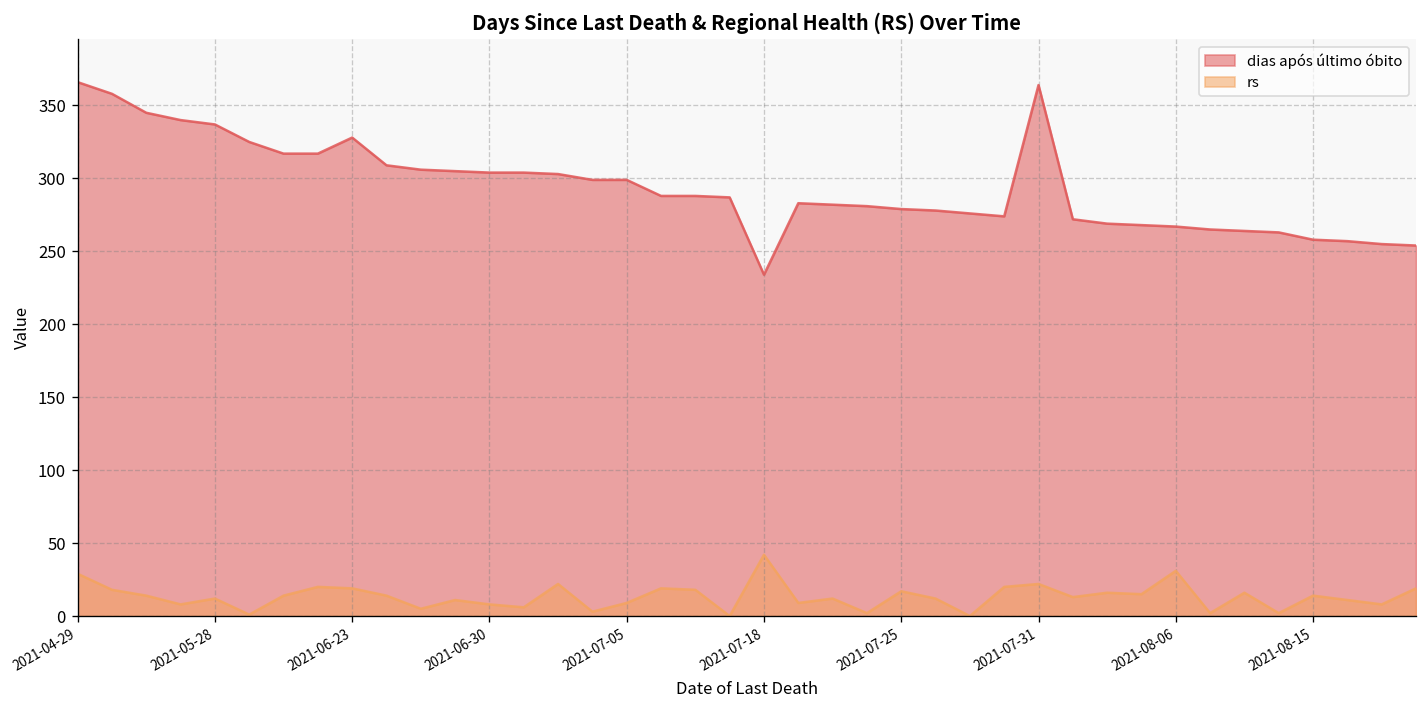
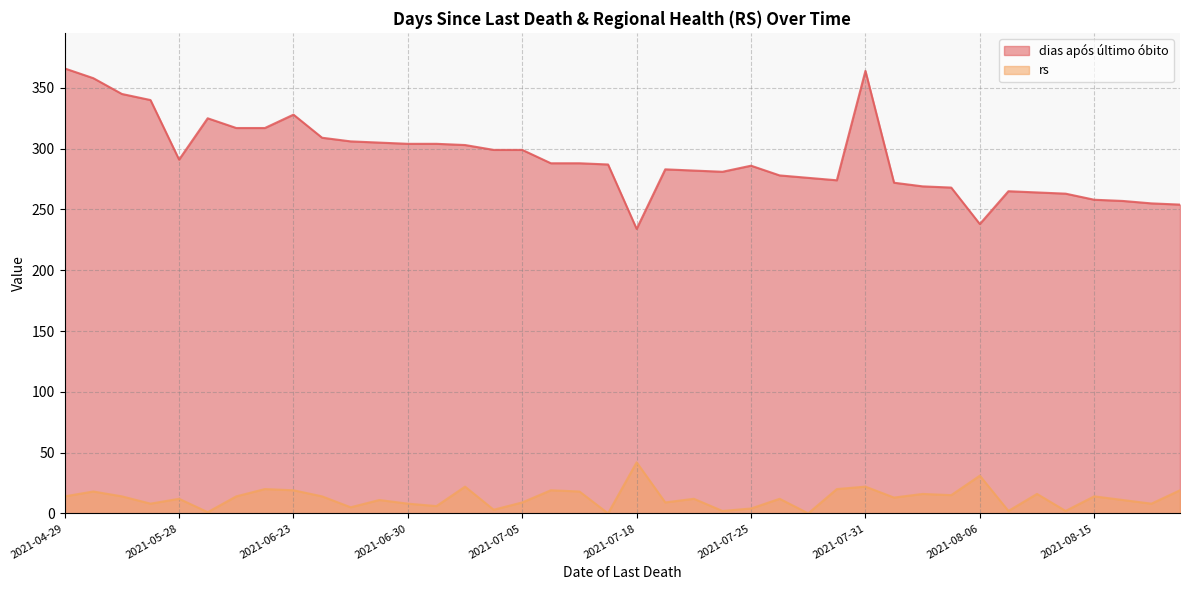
rs, 2021-04-29: 29 -> 14
dias após último óbito, 2021-05-28: 337 -> 291
dias após último óbito, 2021-07-25: 279 -> 286
rs, 2021-07-25: 17 -> 4
dias após último óbito, 2021-08-06: 267 -> 238
